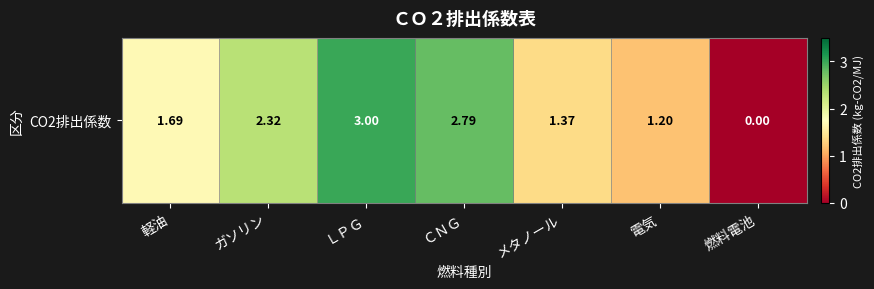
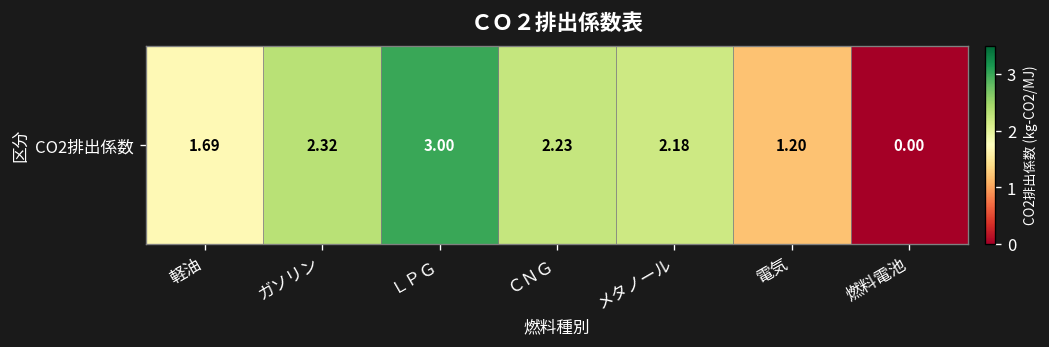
CO2排出係数, ＣＮＧ: 2.79 -> 2.23
CO2排出係数, メタノール: 1.37 -> 2.18
